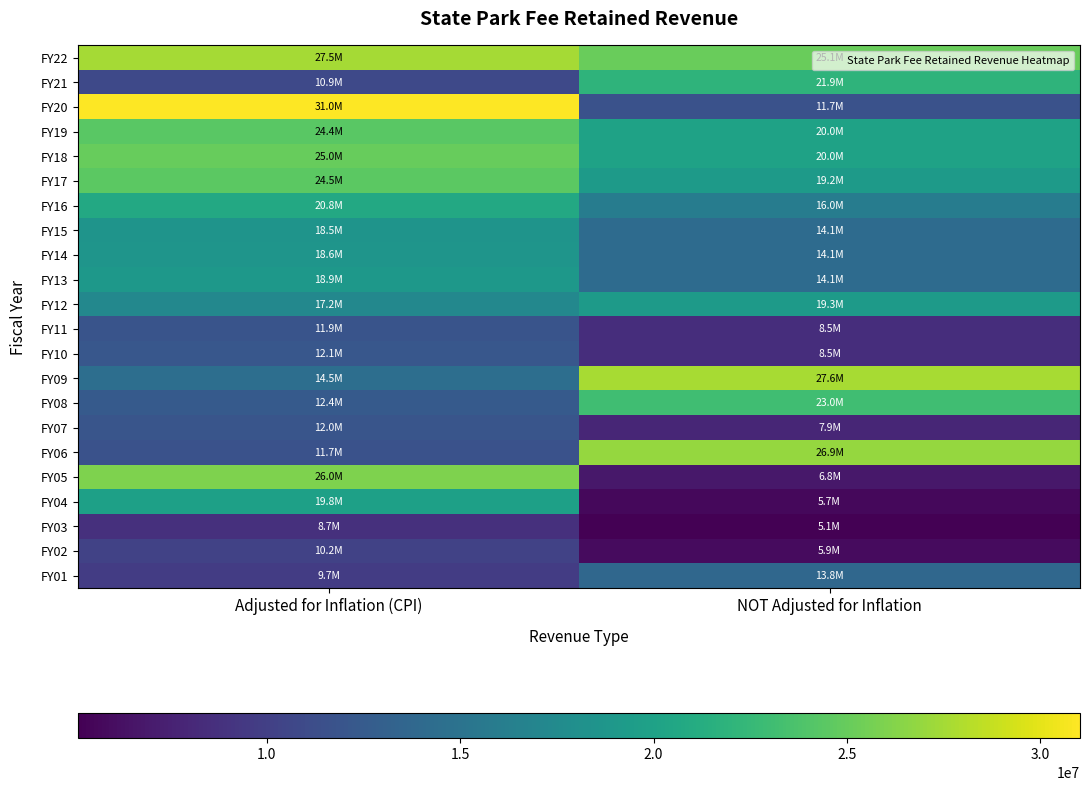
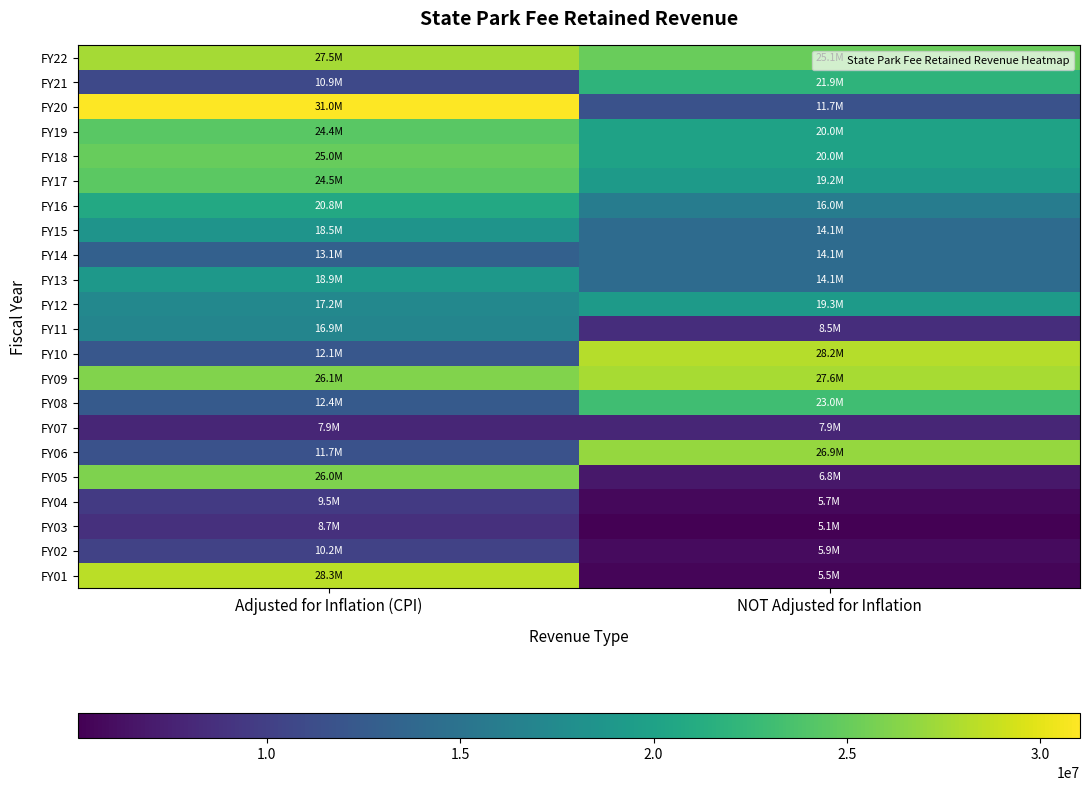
FY14, Adjusted for Inflation (CPI): 18.6M -> 13.1M
FY11, Adjusted for Inflation (CPI): 11.9M -> 16.9M
FY10, NOT Adjusted for Inflation: 8.5M -> 28.2M
FY09, Adjusted for Inflation (CPI): 14.5M -> 26.1M
FY07, Adjusted for Inflation (CPI): 12.0M -> 7.9M
FY04, Adjusted for Inflation (CPI): 19.8M -> 9.5M
FY01, Adjusted for Inflation (CPI): 9.7M -> 28.3M
FY01, NOT Adjusted for Inflation: 13.8M -> 5.5M
